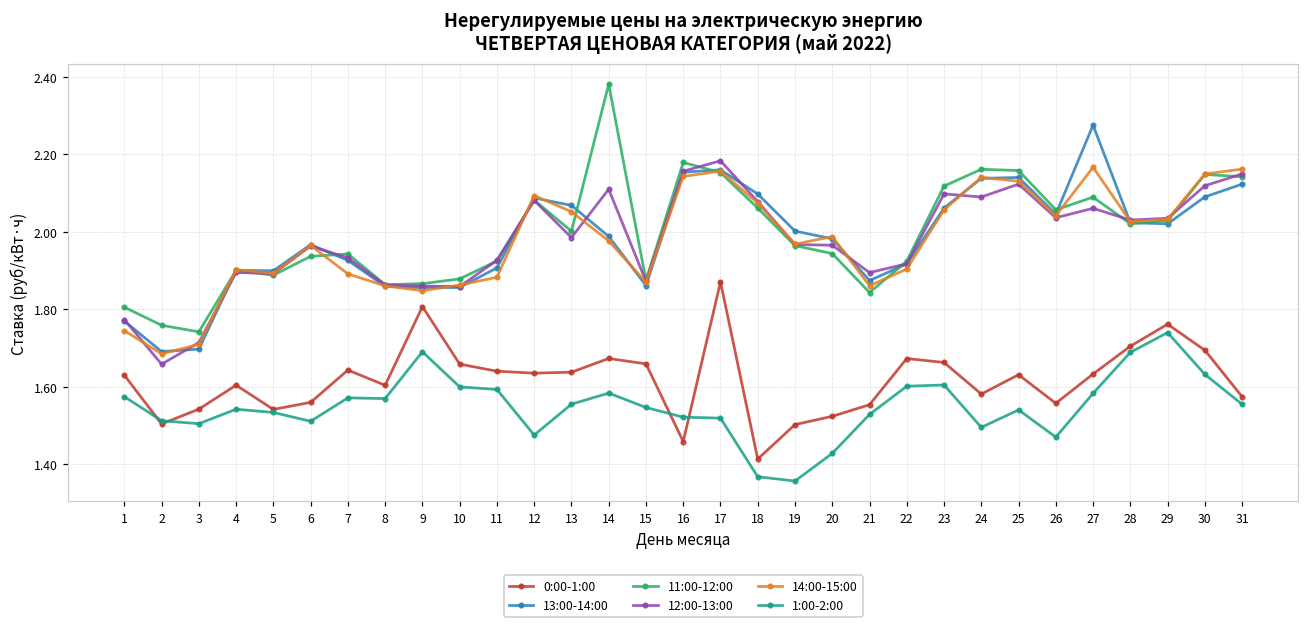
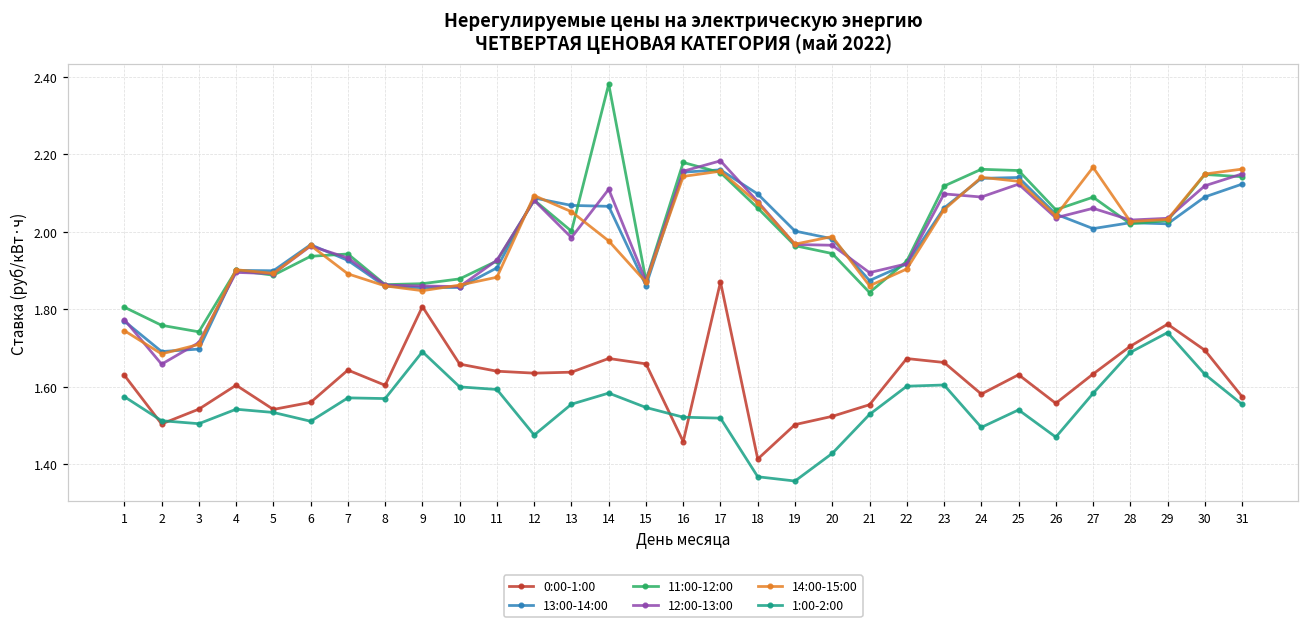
13:00-14:00, 14: 1.99 -> 2.07
13:00-14:00, 27: 2.27 -> 2.01
